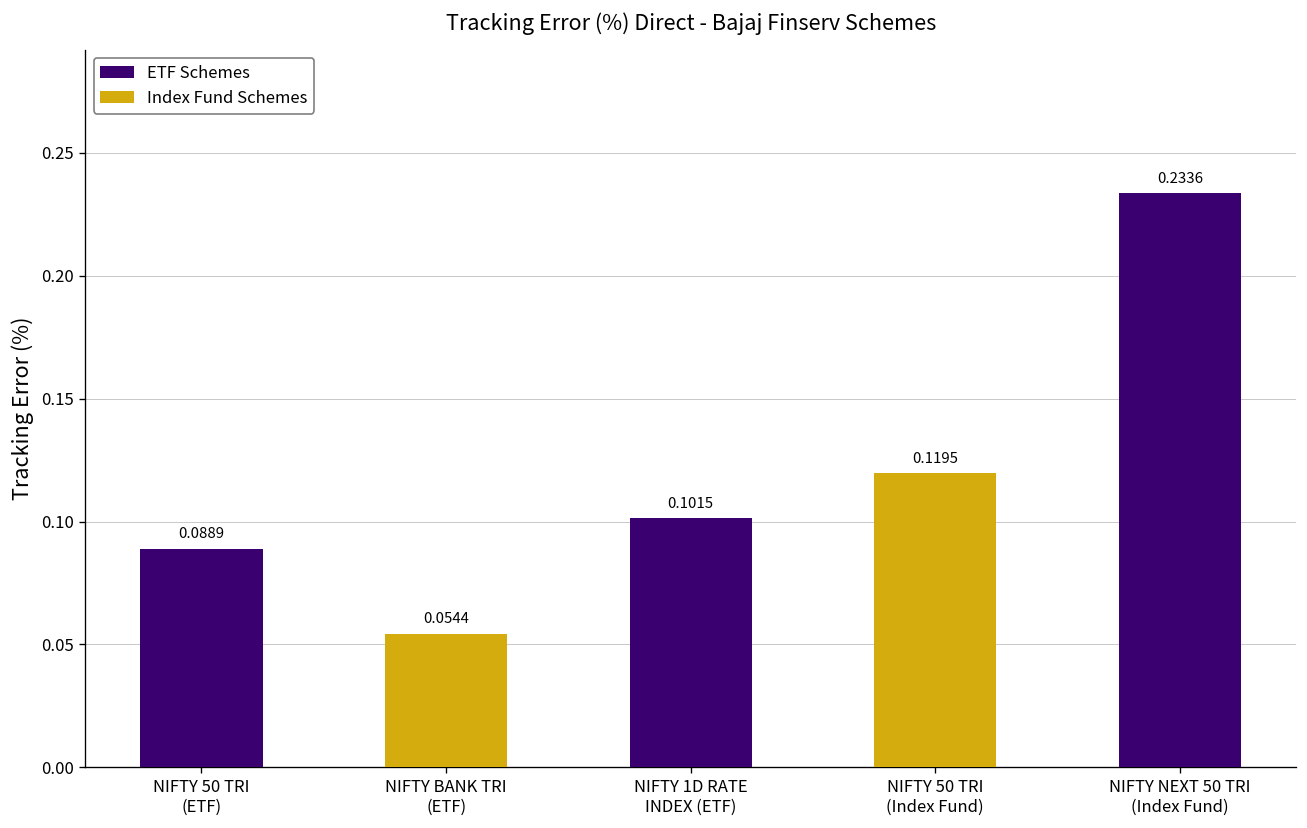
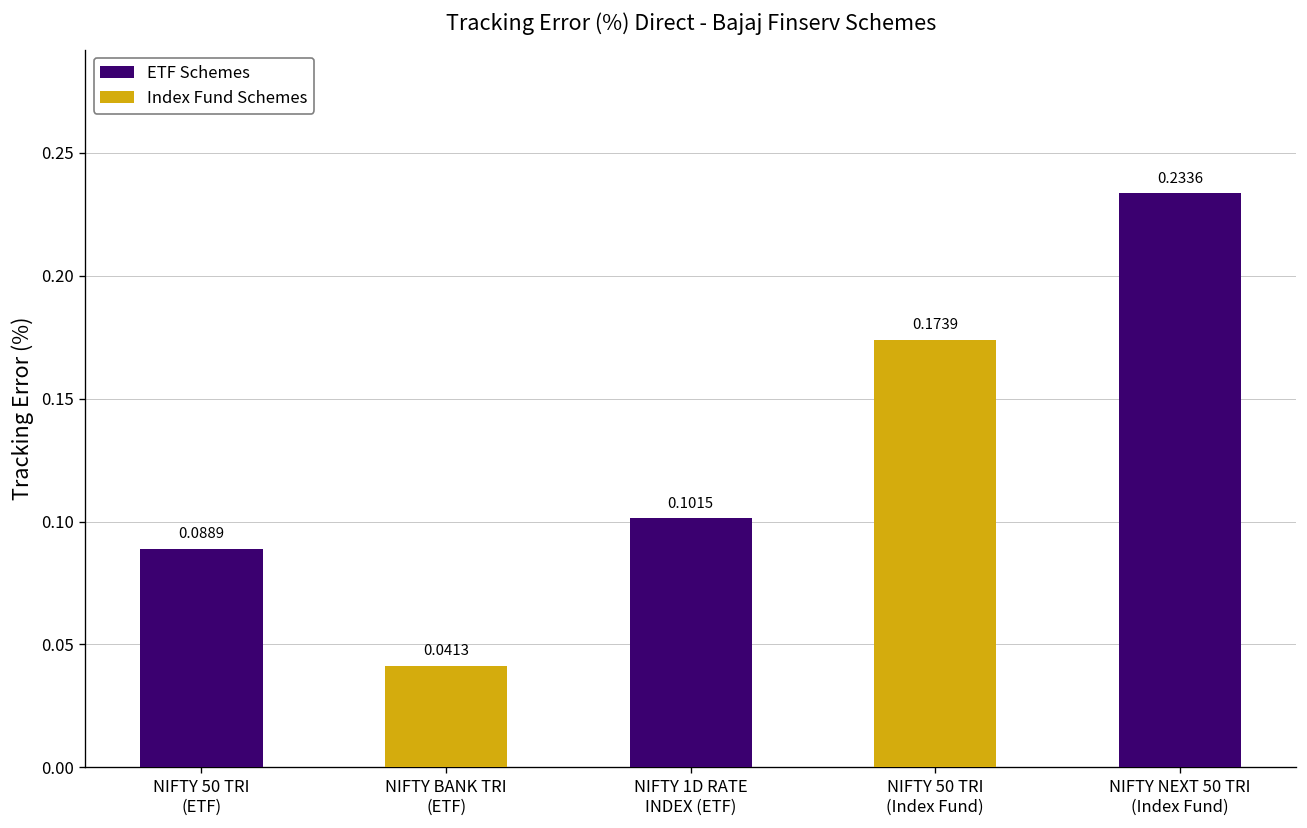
NIFTY BANK TRI (ETF): 0.0544 -> 0.0413
NIFTY 50 TRI (Index Fund): 0.1195 -> 0.1739
